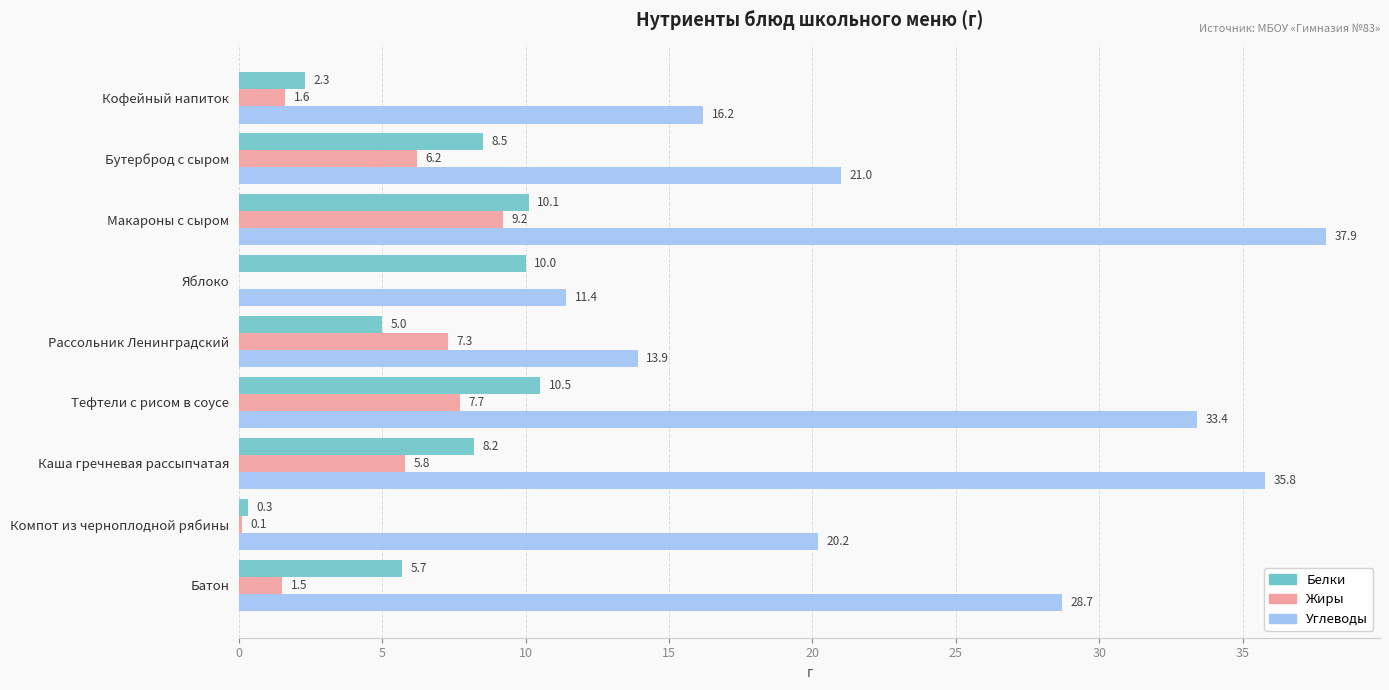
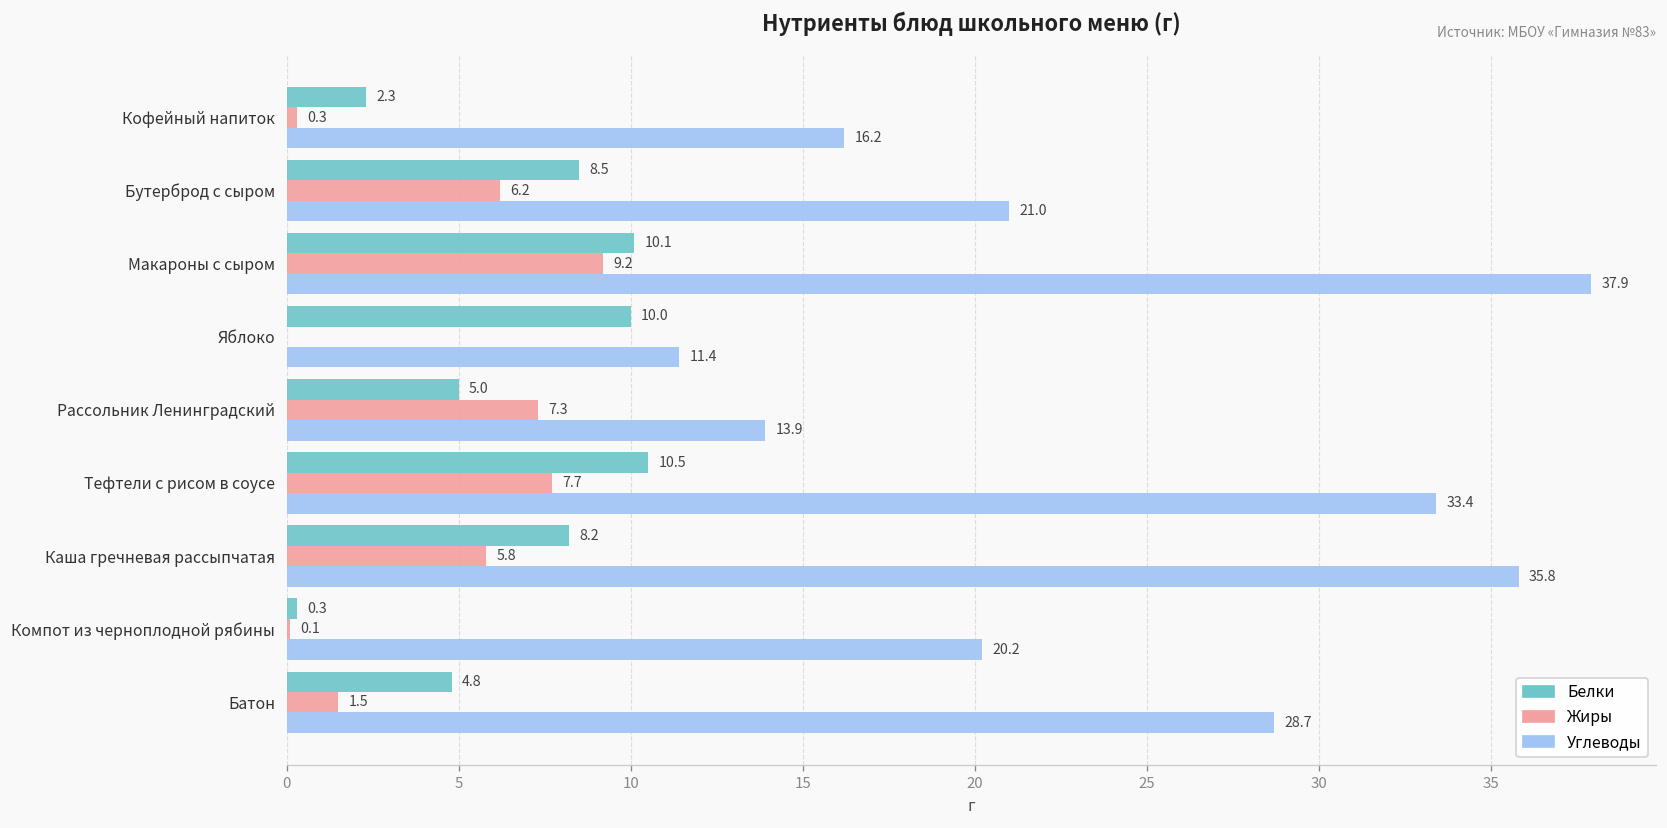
Жиры, Кофейный напиток: 1.6 -> 0.3
Белки, Батон: 5.7 -> 4.8
